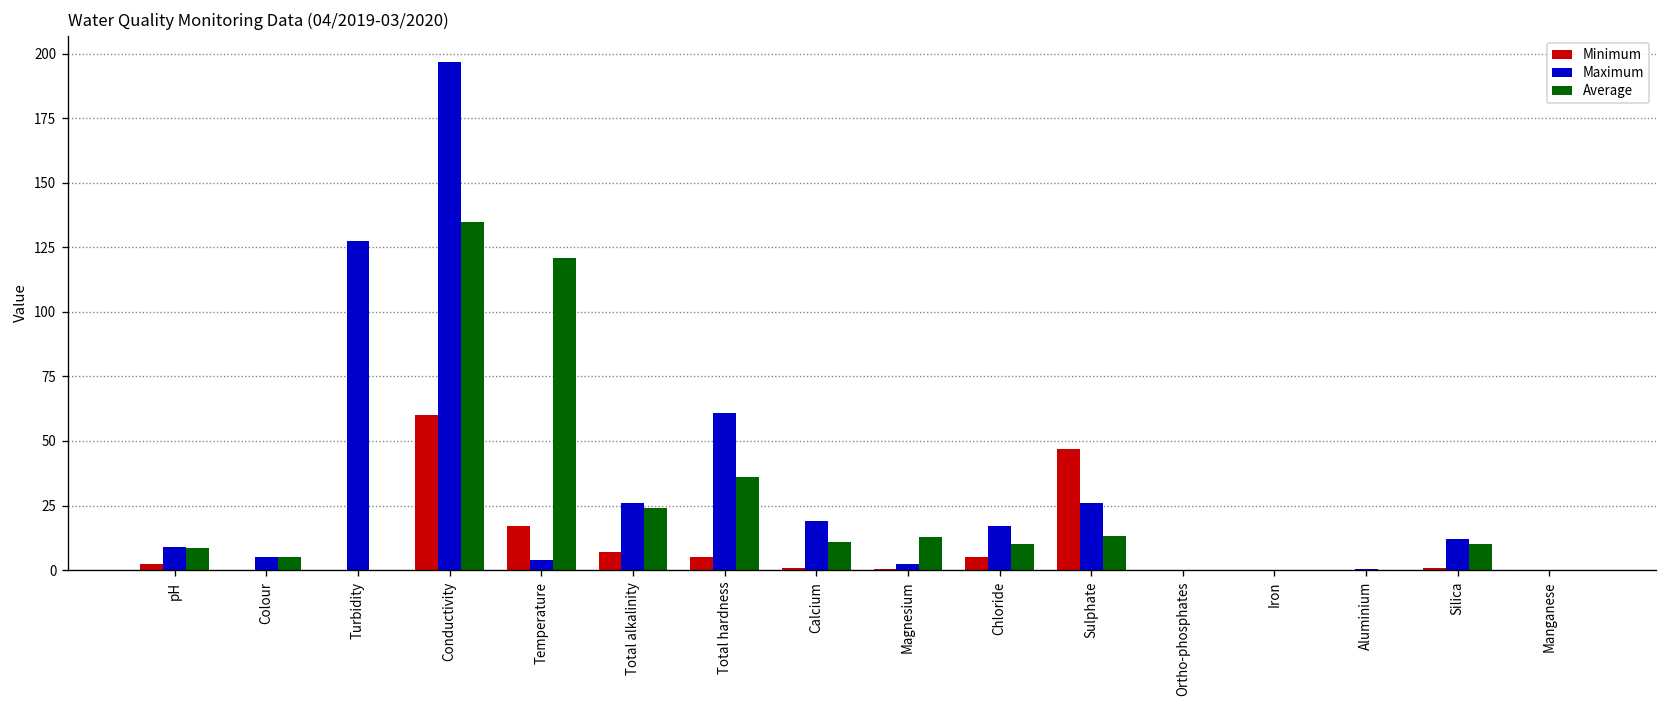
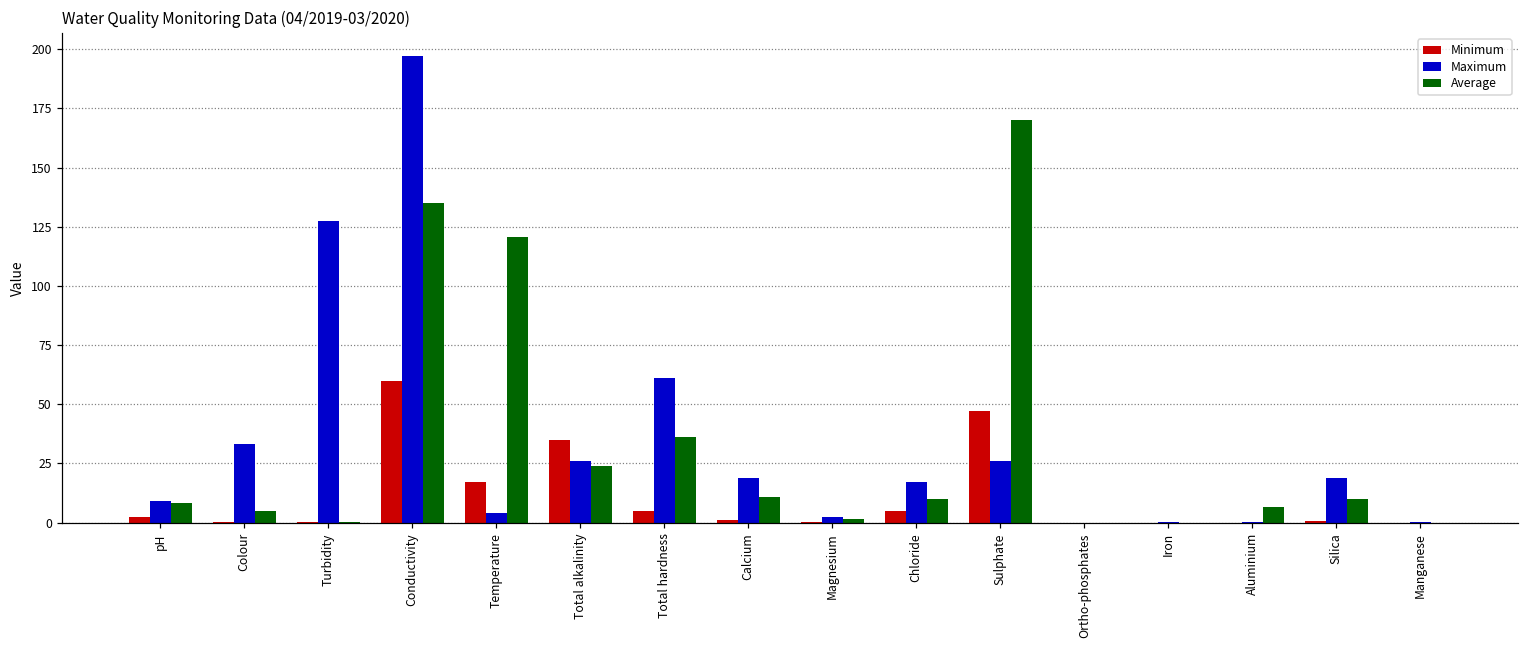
Maximum, Colour: 5 -> 33
Minimum, Total alkalinity: 7 -> 35
Average, Magnesium: 13 -> 1
Average, Sulphate: 13 -> 170
Average, Aluminium: 0 -> 7
Maximum, Silica: 12 -> 19
